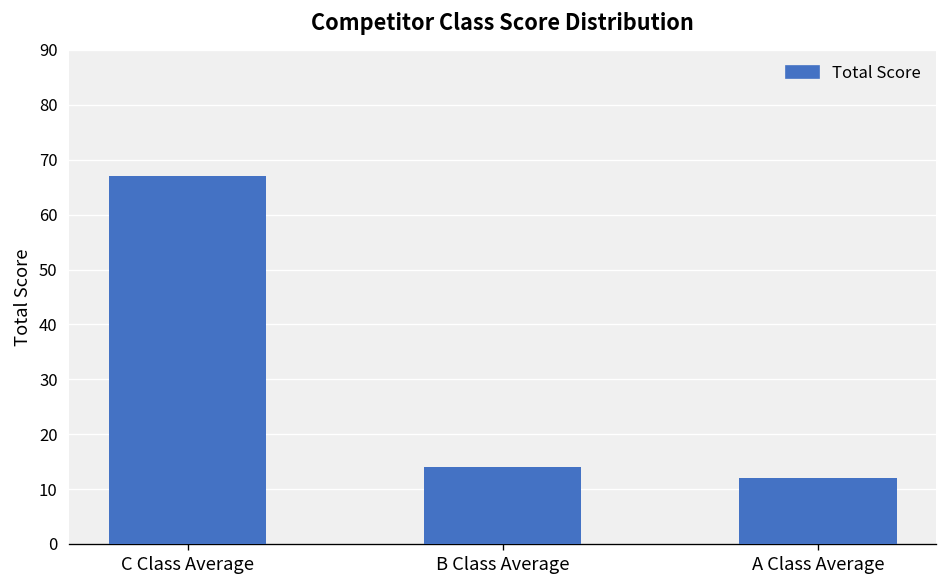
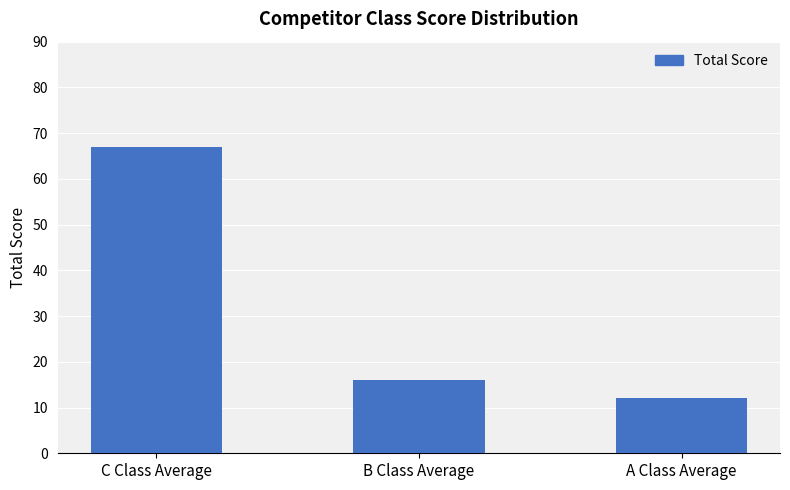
B Class Average: 14 -> 16
